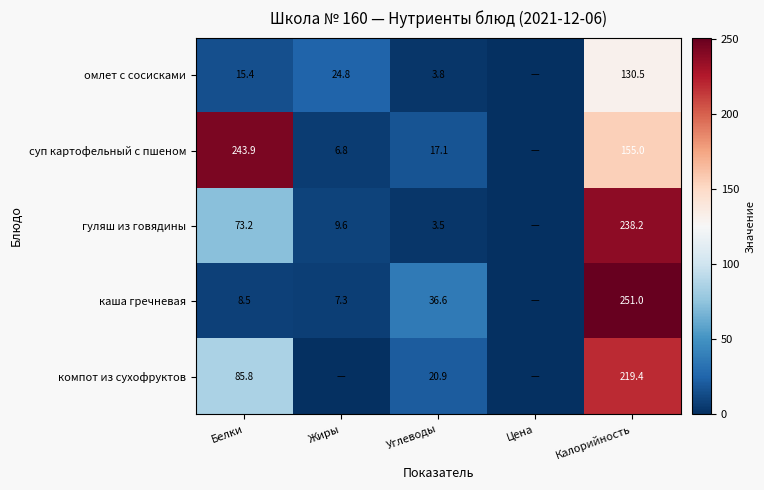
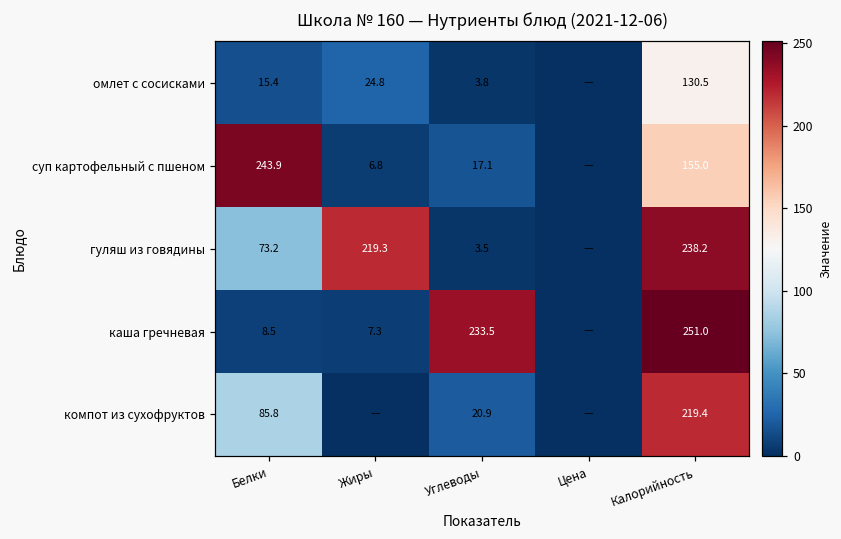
гуляш из говядины, Жиры: 9.6 -> 219.3
каша гречневая, Углеводы: 36.6 -> 233.5
